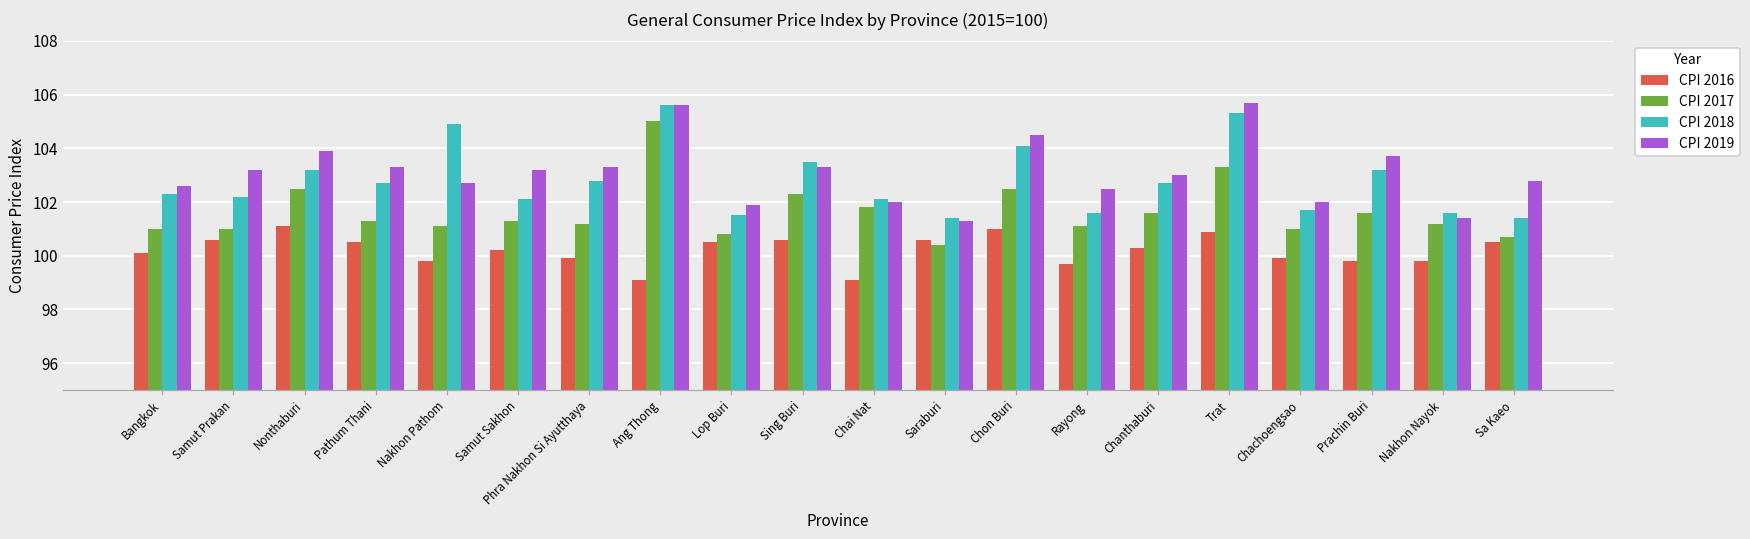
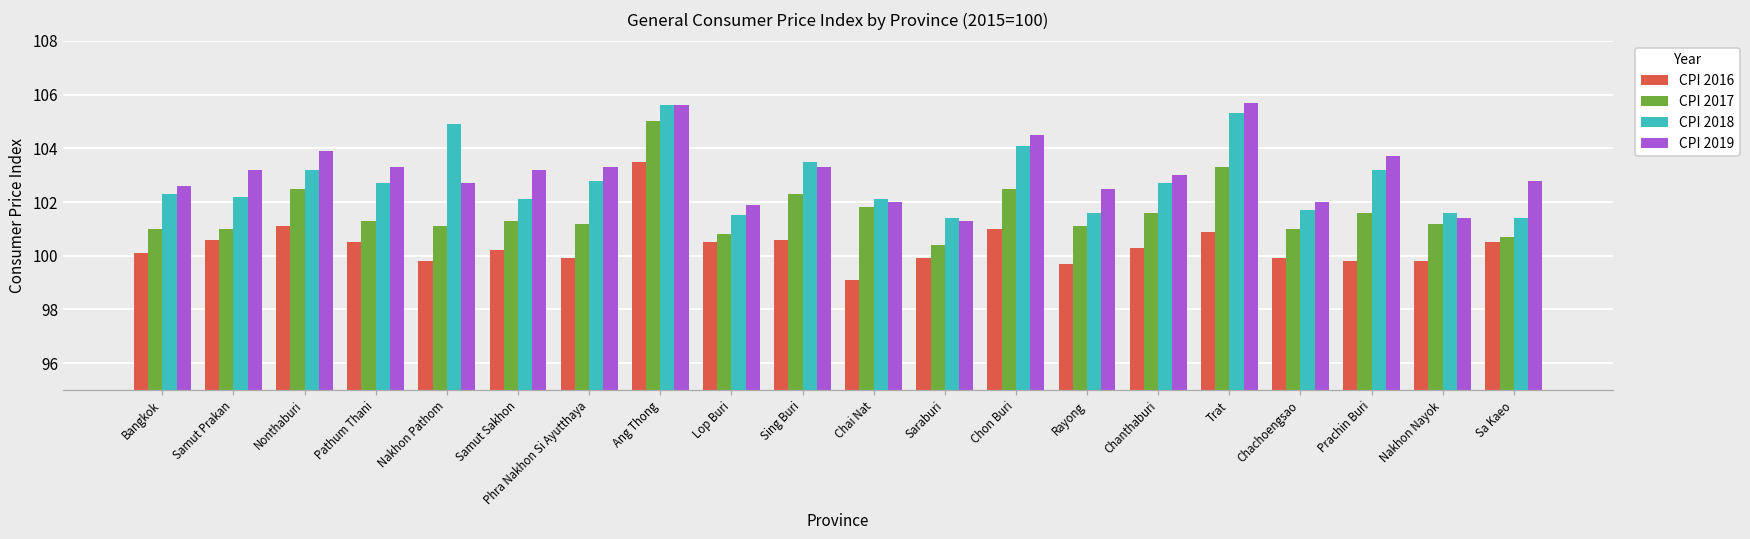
CPI 2016, Ang Thong: 99.1 -> 103.5
CPI 2016, Saraburi: 100.6 -> 99.9
